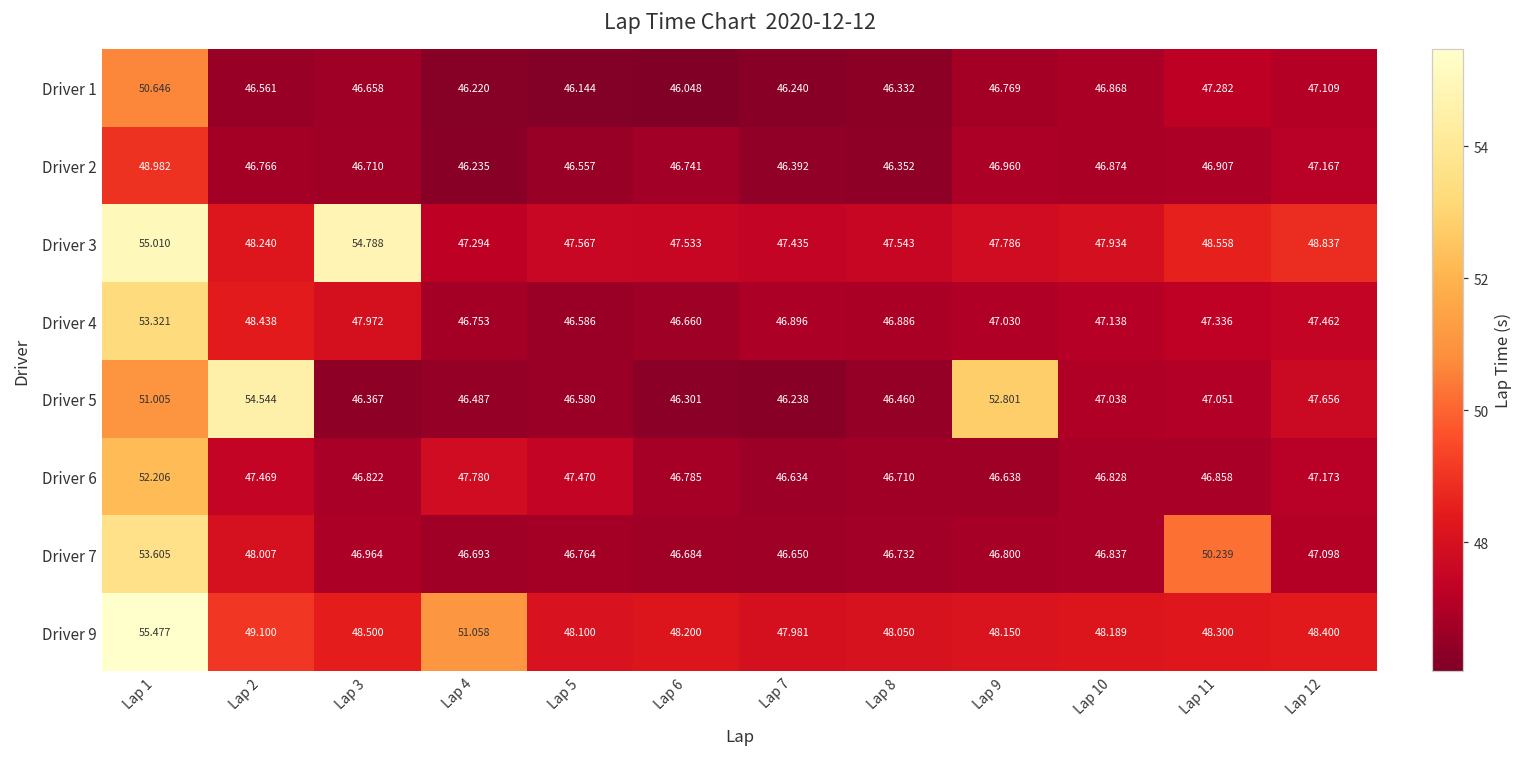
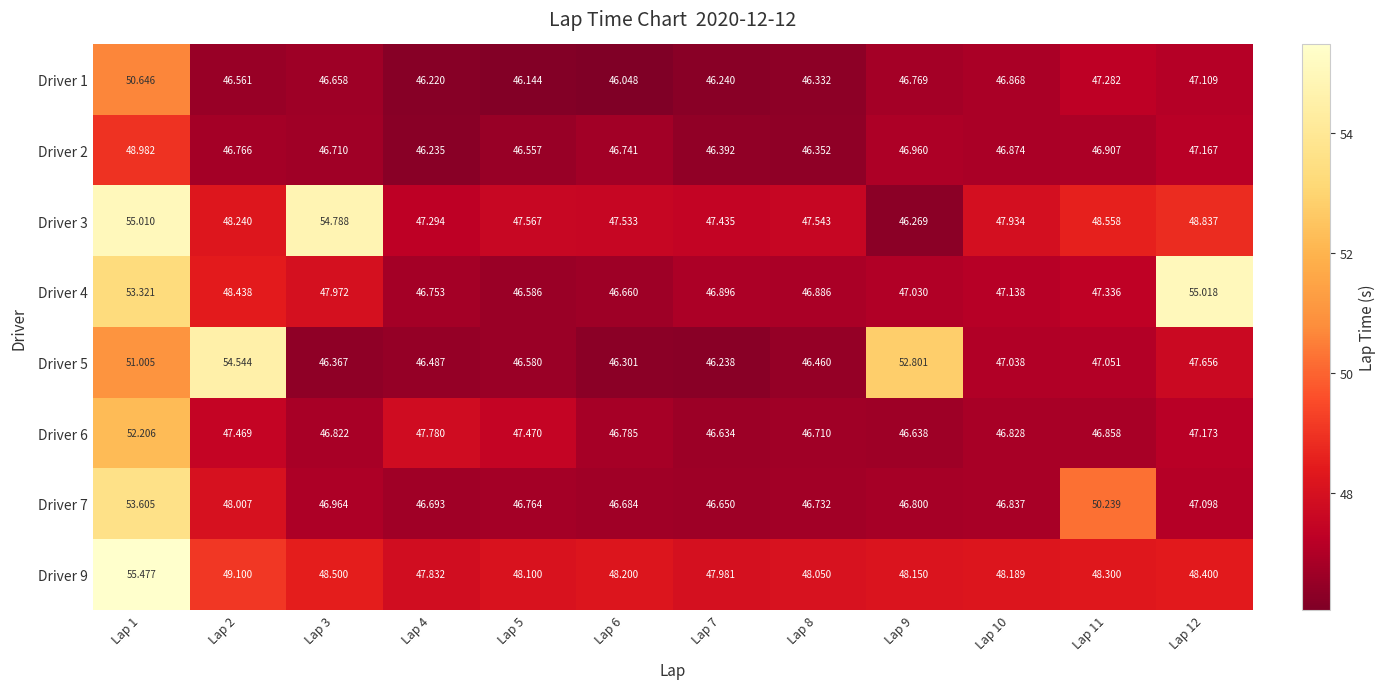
Driver 3, Lap 9: 47.786 -> 46.269
Driver 4, Lap 12: 47.462 -> 55.018
Driver 9, Lap 4: 51.058 -> 47.832
